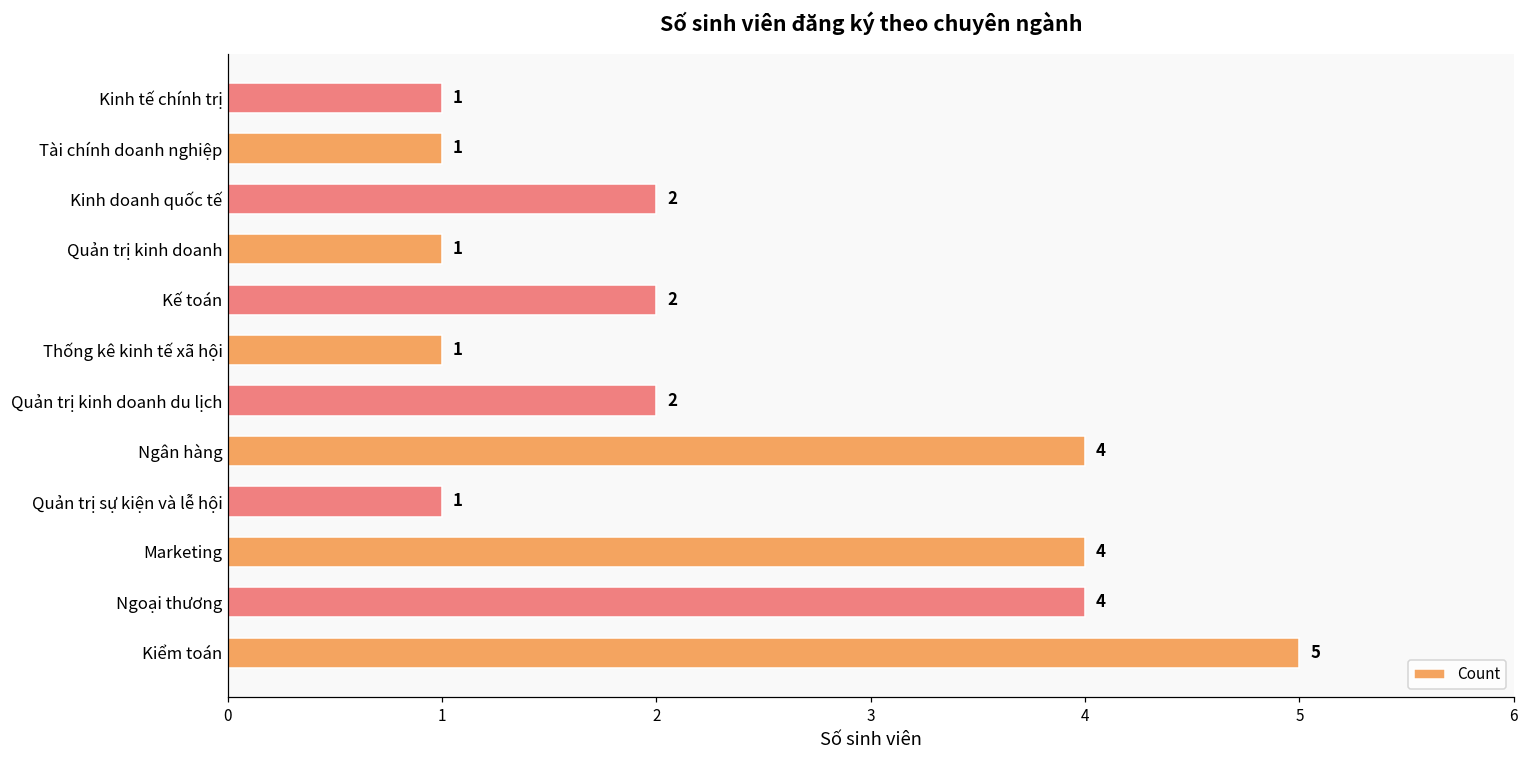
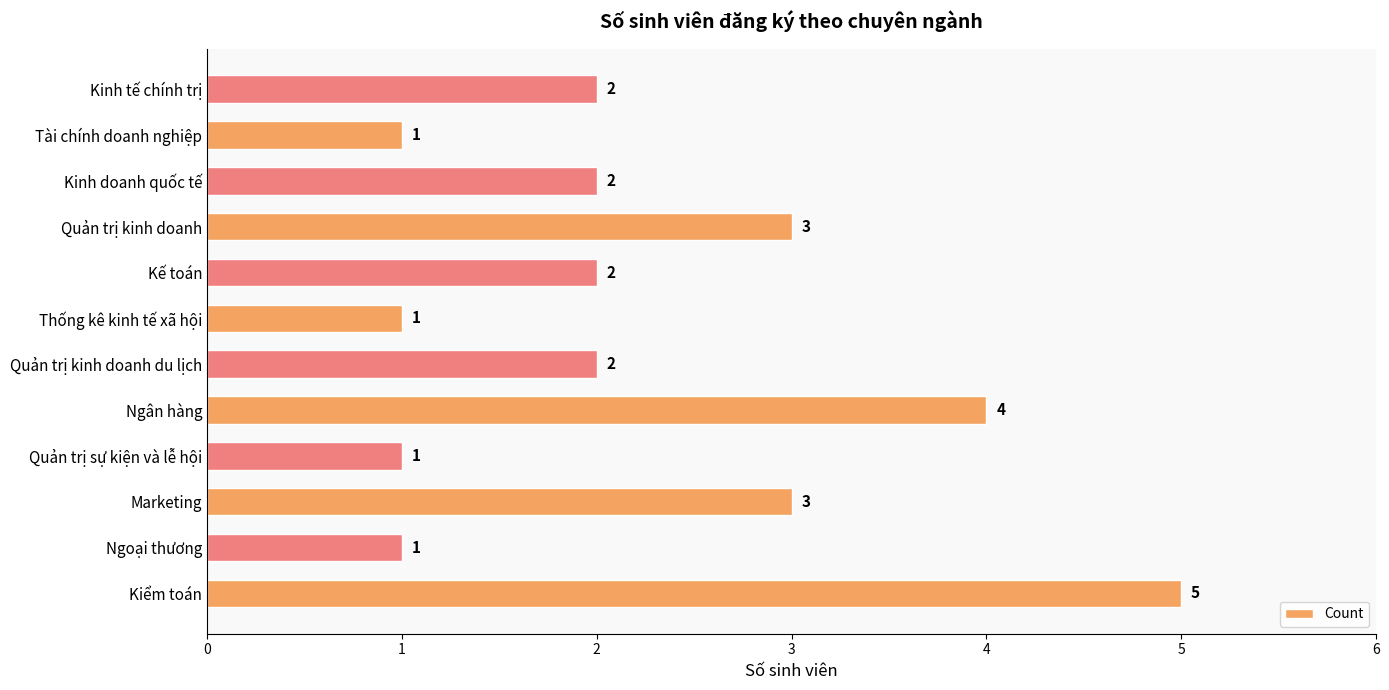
Kinh tế chính trị: 1 -> 2
Quản trị kinh doanh: 1 -> 3
Marketing: 4 -> 3
Ngoại thương: 4 -> 1
